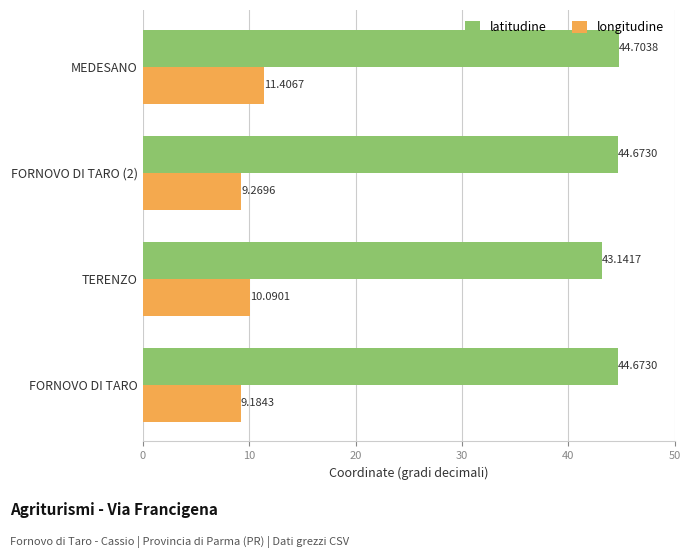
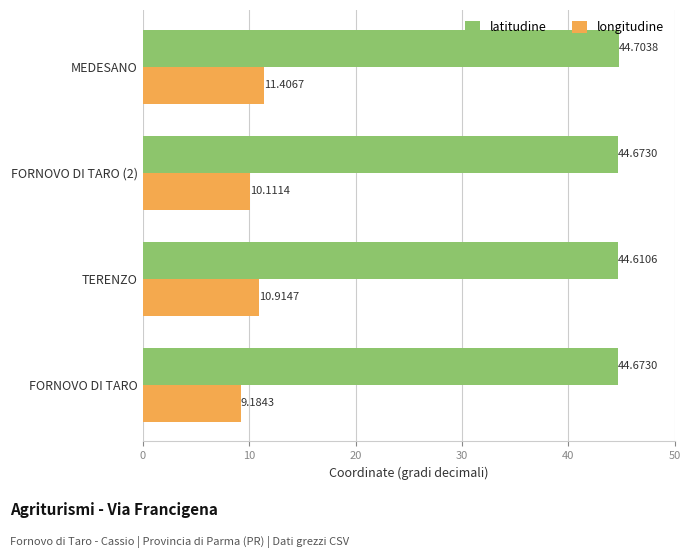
longitudine, FORNOVO DI TARO (2): 9.2696 -> 10.1114
latitudine, TERENZO: 43.1417 -> 44.6106
longitudine, TERENZO: 10.0901 -> 10.9147
